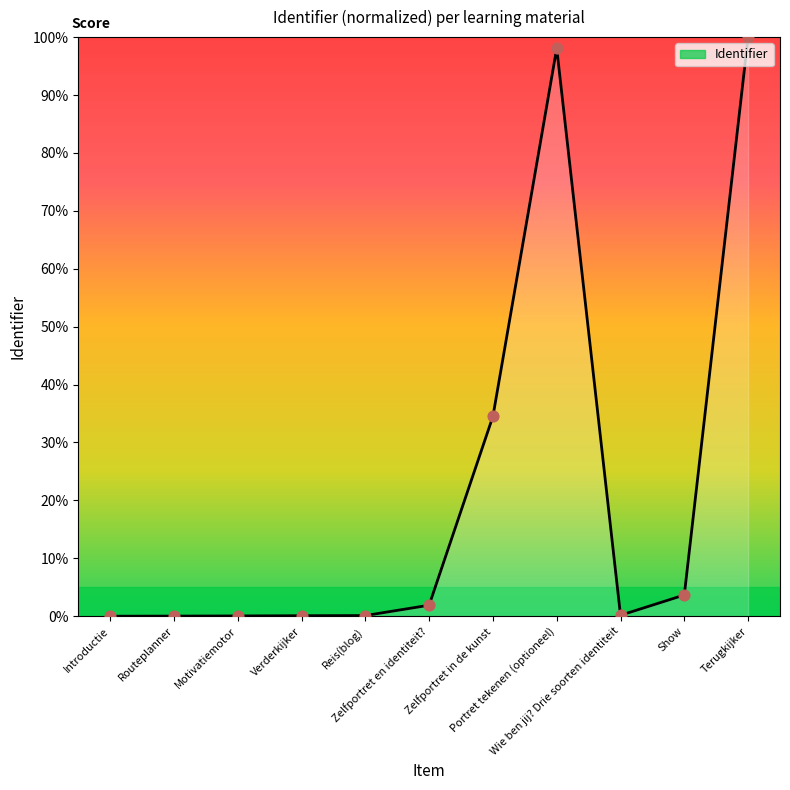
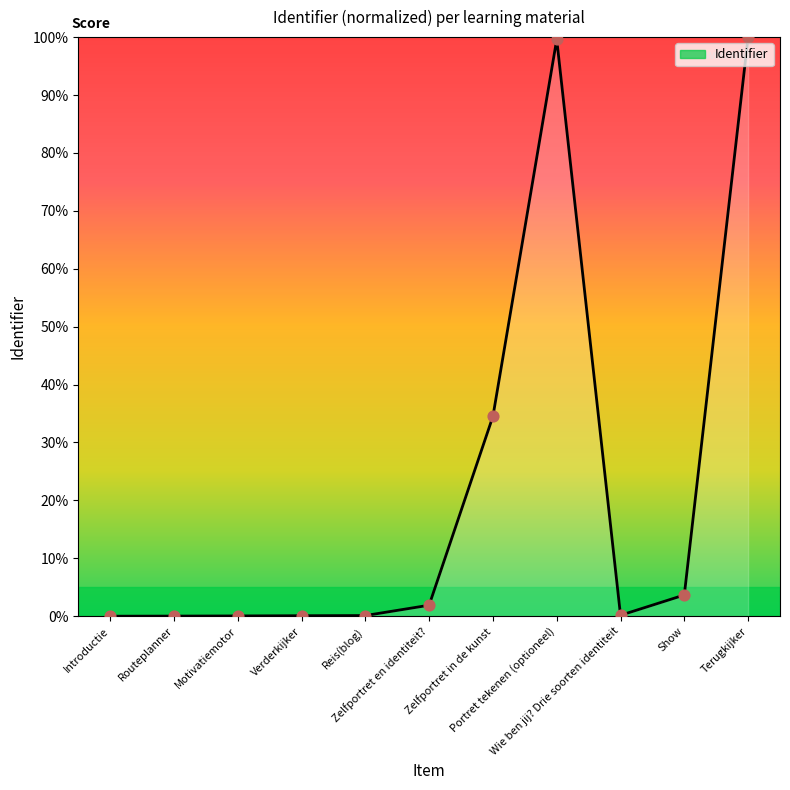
Portret tekenen (optioneel): 98% -> 100%
